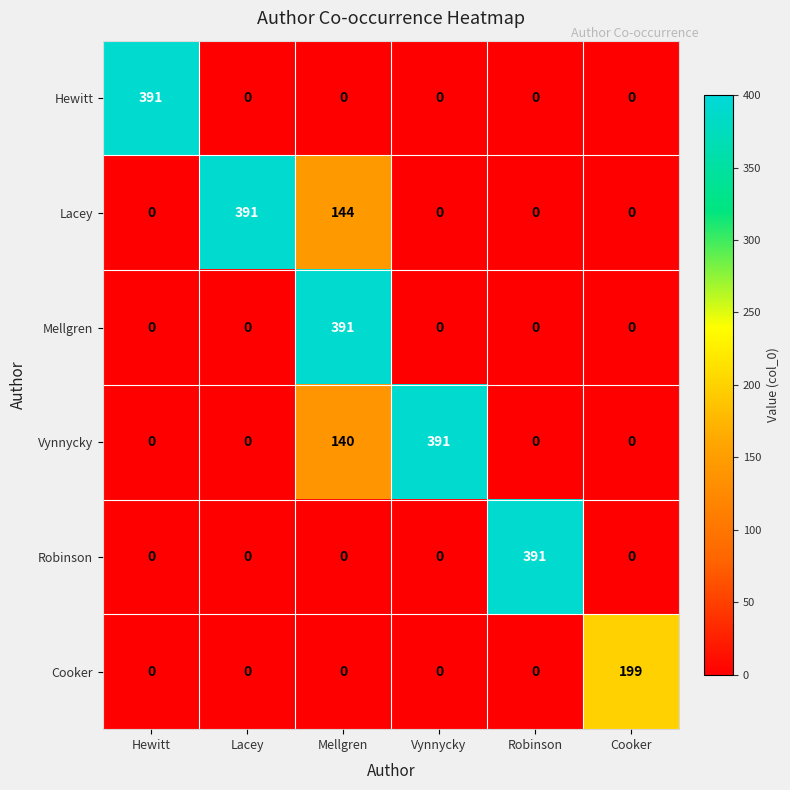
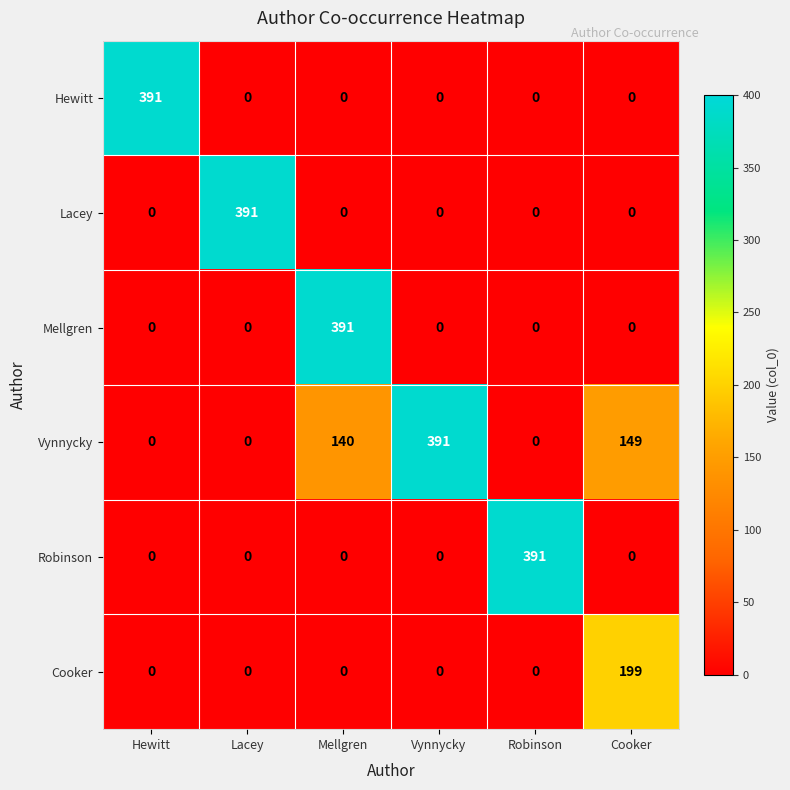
Lacey, Mellgren: 144 -> 0
Vynnycky, Cooker: 0 -> 149
